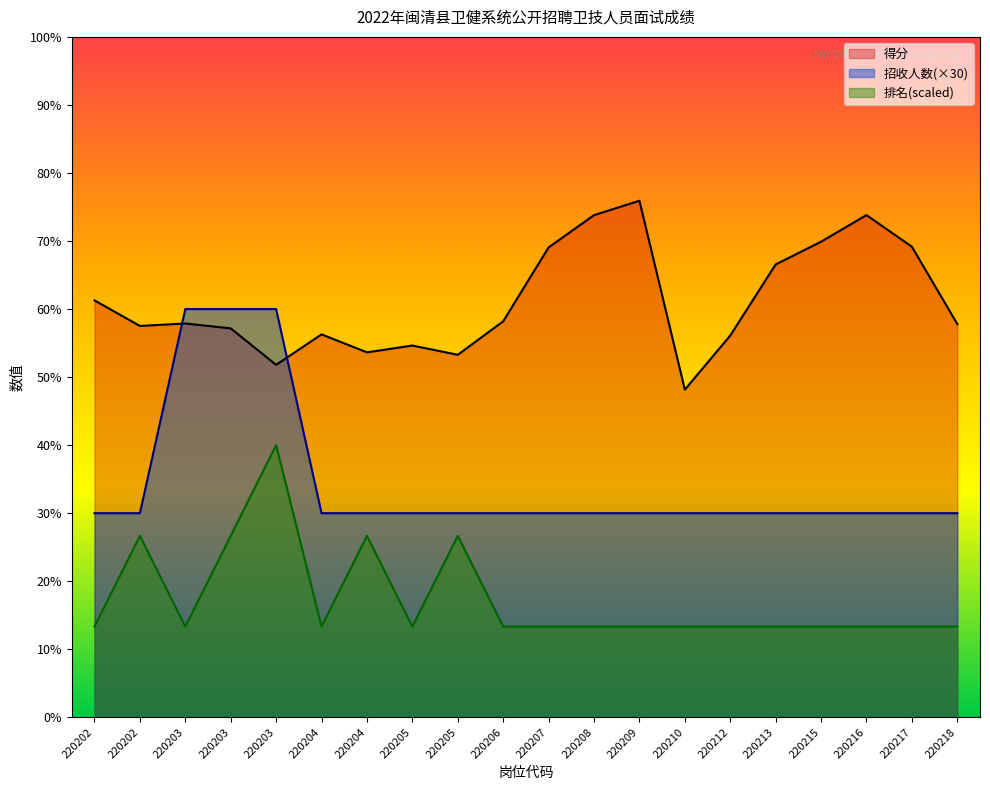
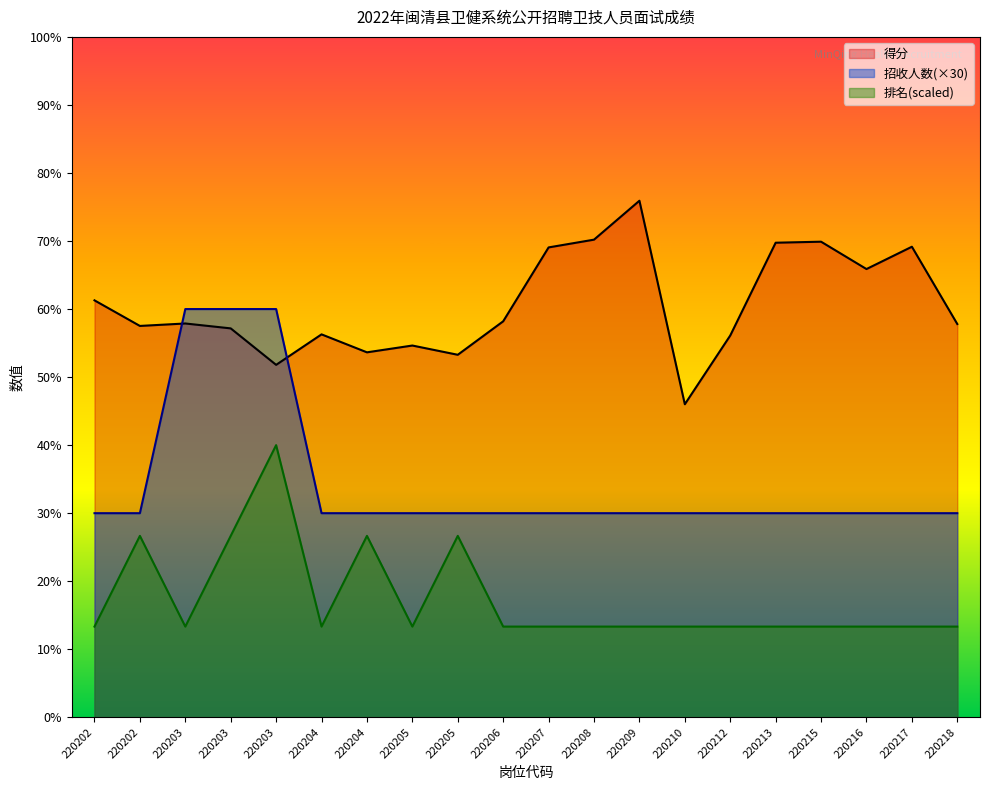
得分, 220208: 74% -> 70%
得分, 220210: 48% -> 46%
得分, 220213: 67% -> 70%
得分, 220216: 74% -> 66%
